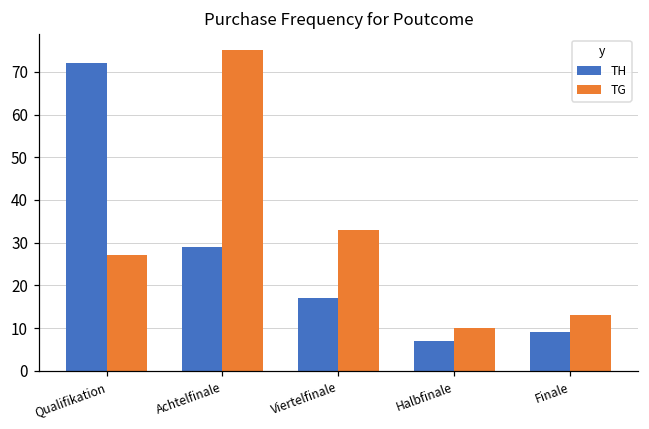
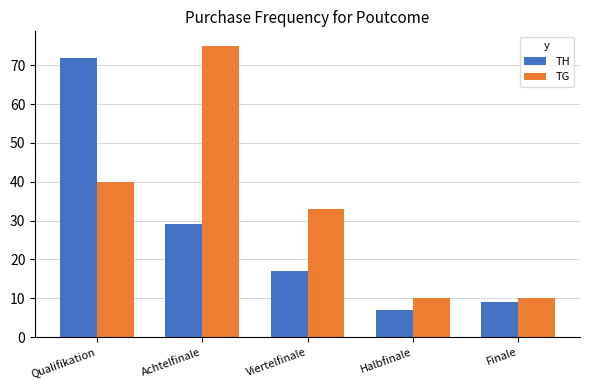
TG, Qualifikation: 27 -> 40
TG, Finale: 13 -> 10
